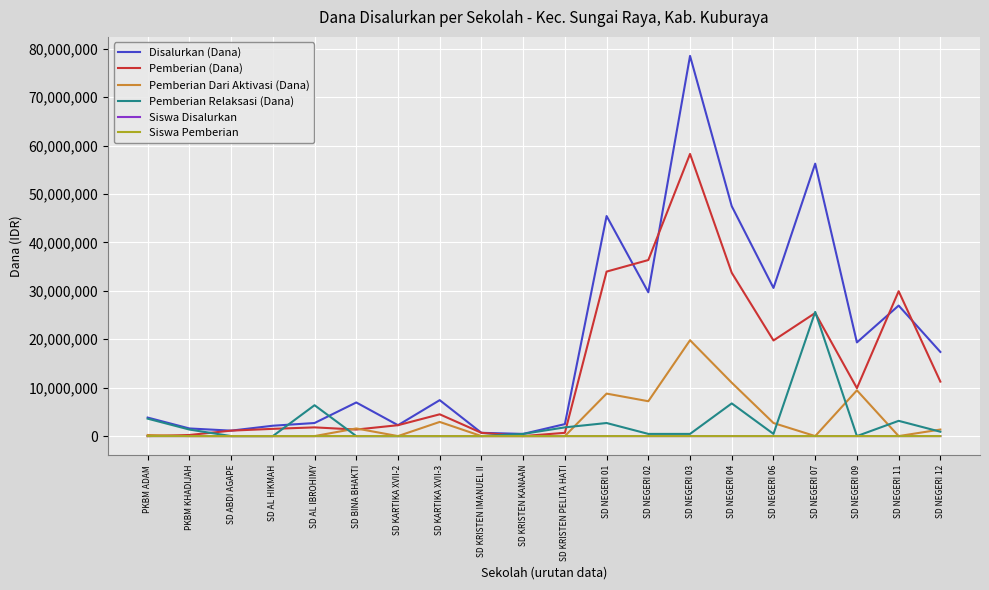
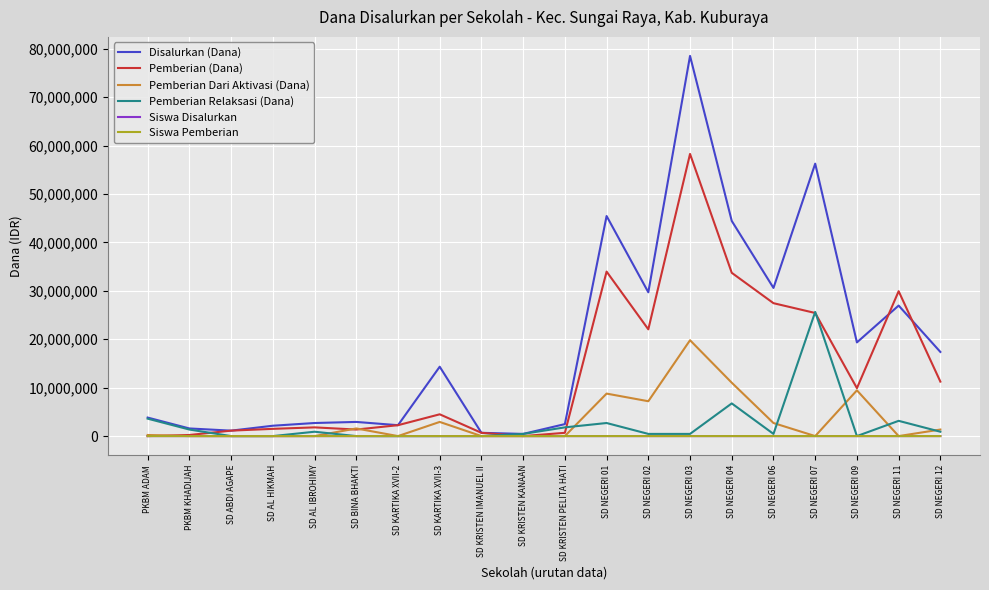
Pemberian Relaksasi (Dana), SD AL IBROHIMY: 6,000,000 -> 1,000,000
Disalurkan (Dana), SD BINA BHAKTI: 7,000,000 -> 3,000,000
Disalurkan (Dana), SD KARTIKA XVII-3: 7,000,000 -> 14,000,000
Pemberian (Dana), SD NEGERI 02: 36,000,000 -> 22,000,000
Disalurkan (Dana), SD NEGERI 04: 47,000,000 -> 44,000,000
Pemberian (Dana), SD NEGERI 06: 20,000,000 -> 27,000,000
